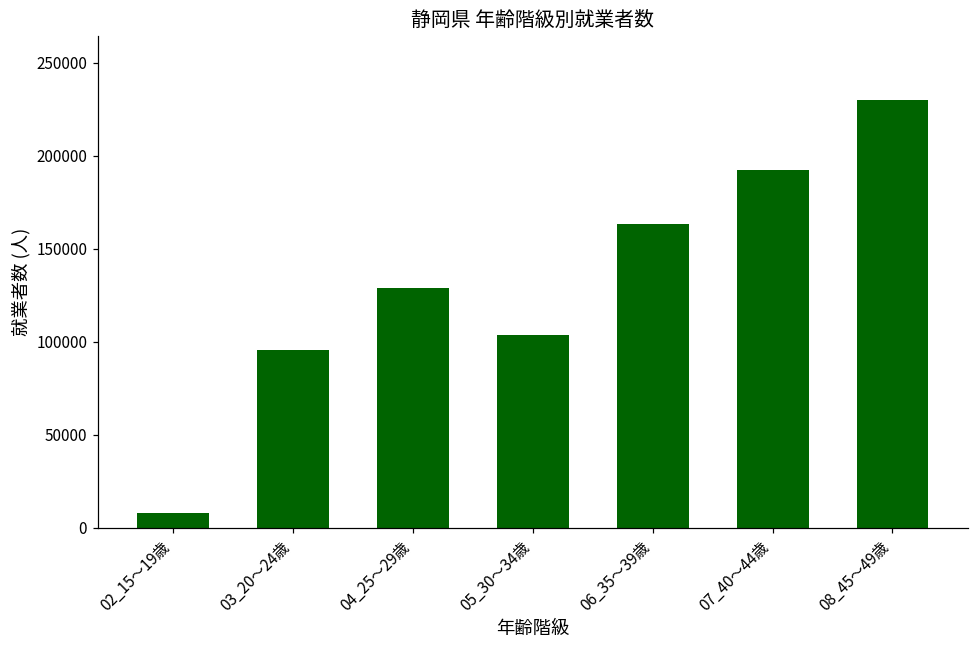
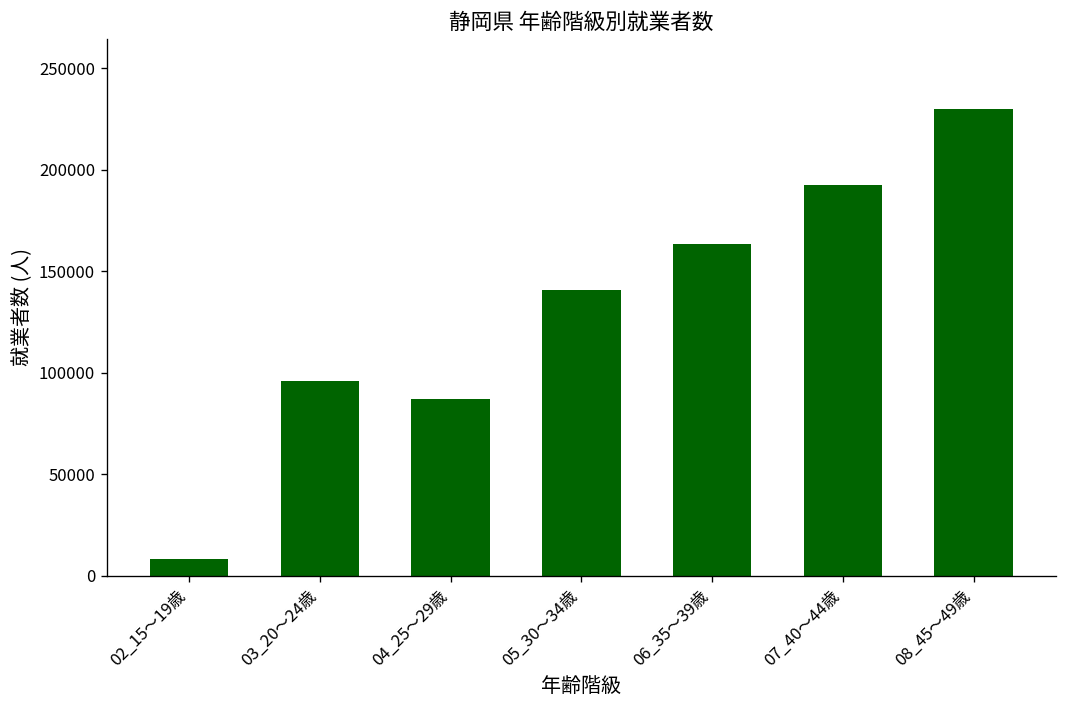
04_25～29歳: 129000 -> 87000
05_30～34歳: 103000 -> 141000
